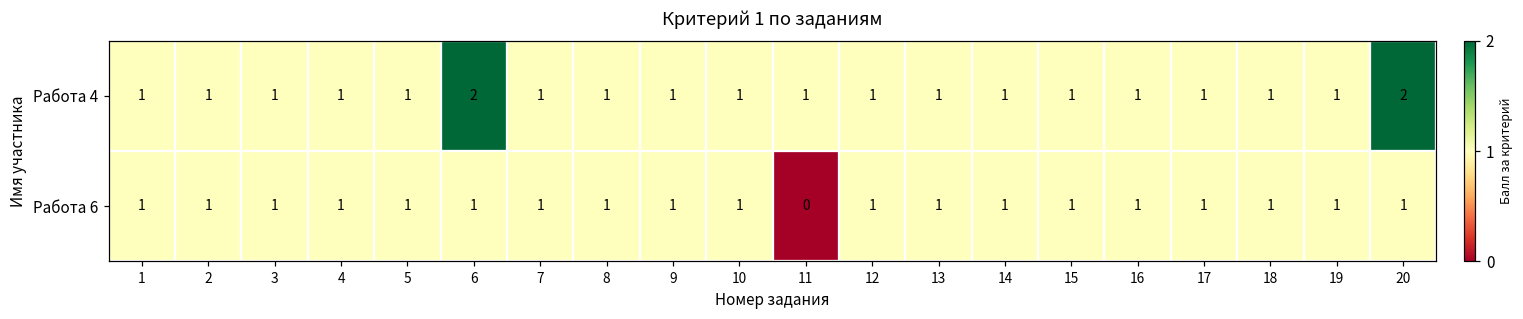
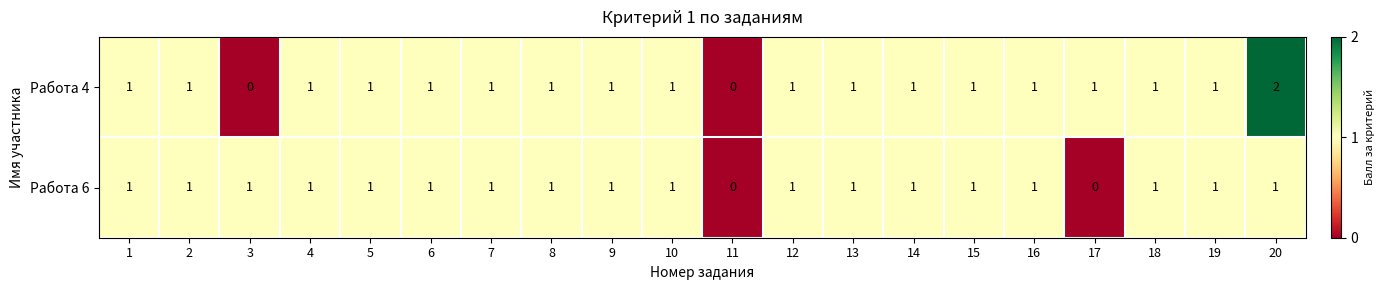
Работа 4, 3: 1 -> 0
Работа 4, 6: 2 -> 1
Работа 4, 11: 1 -> 0
Работа 6, 17: 1 -> 0
